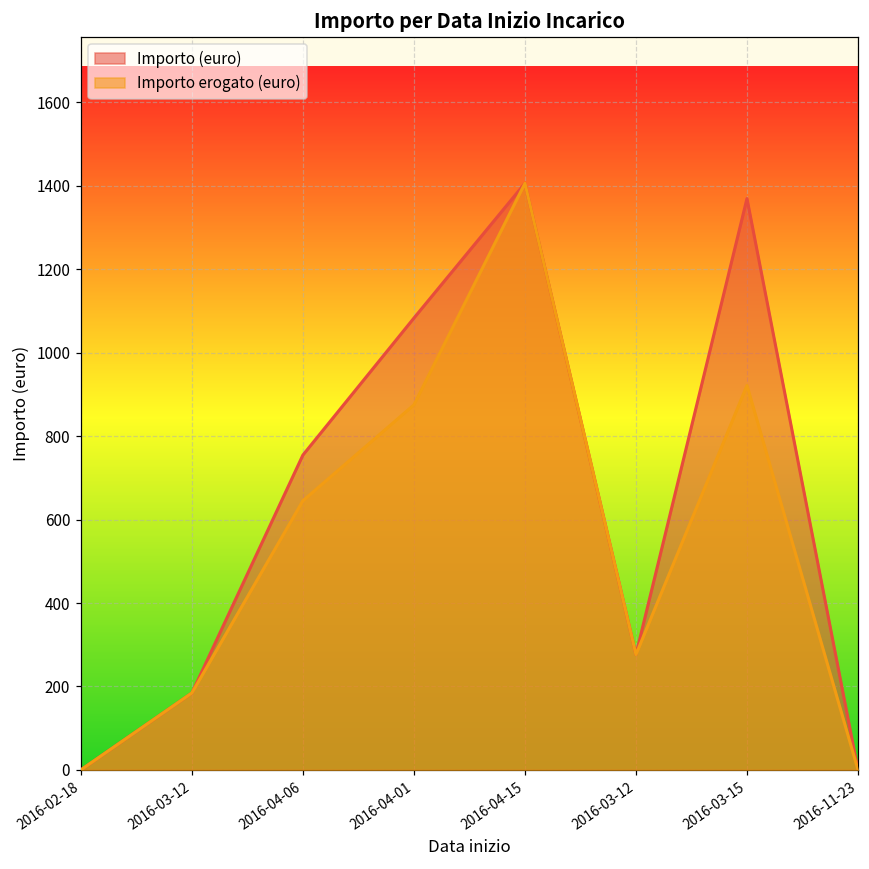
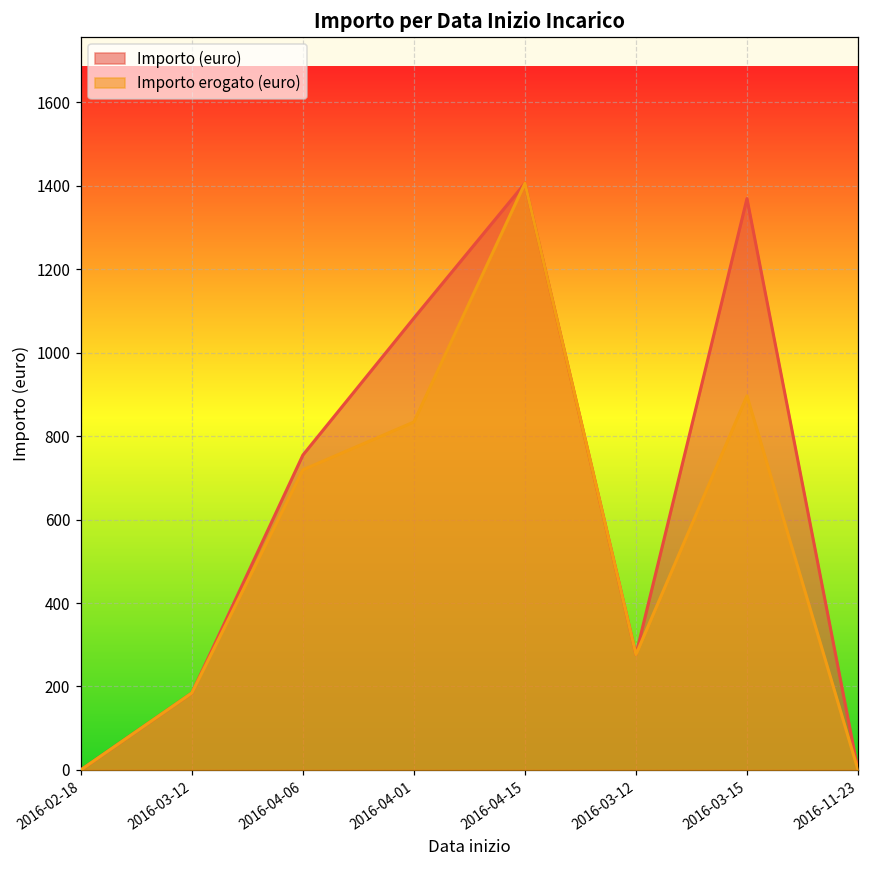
Importo erogato (euro), 2016-04-06: 650 -> 720
Importo erogato (euro), 2016-04-01: 880 -> 830
Importo erogato (euro), 2016-03-15: 920 -> 900
